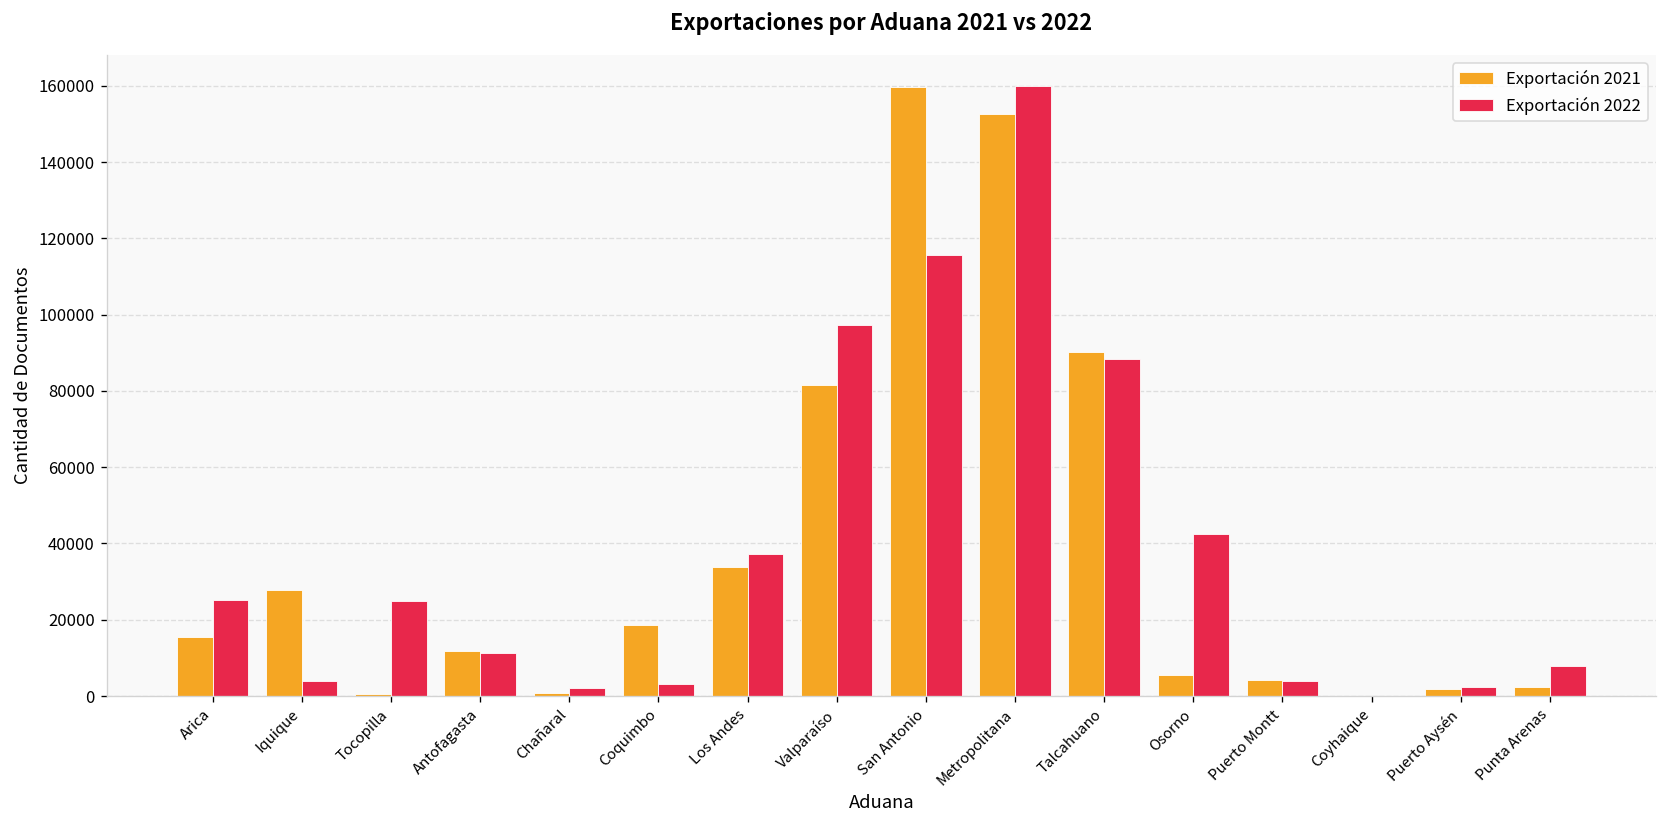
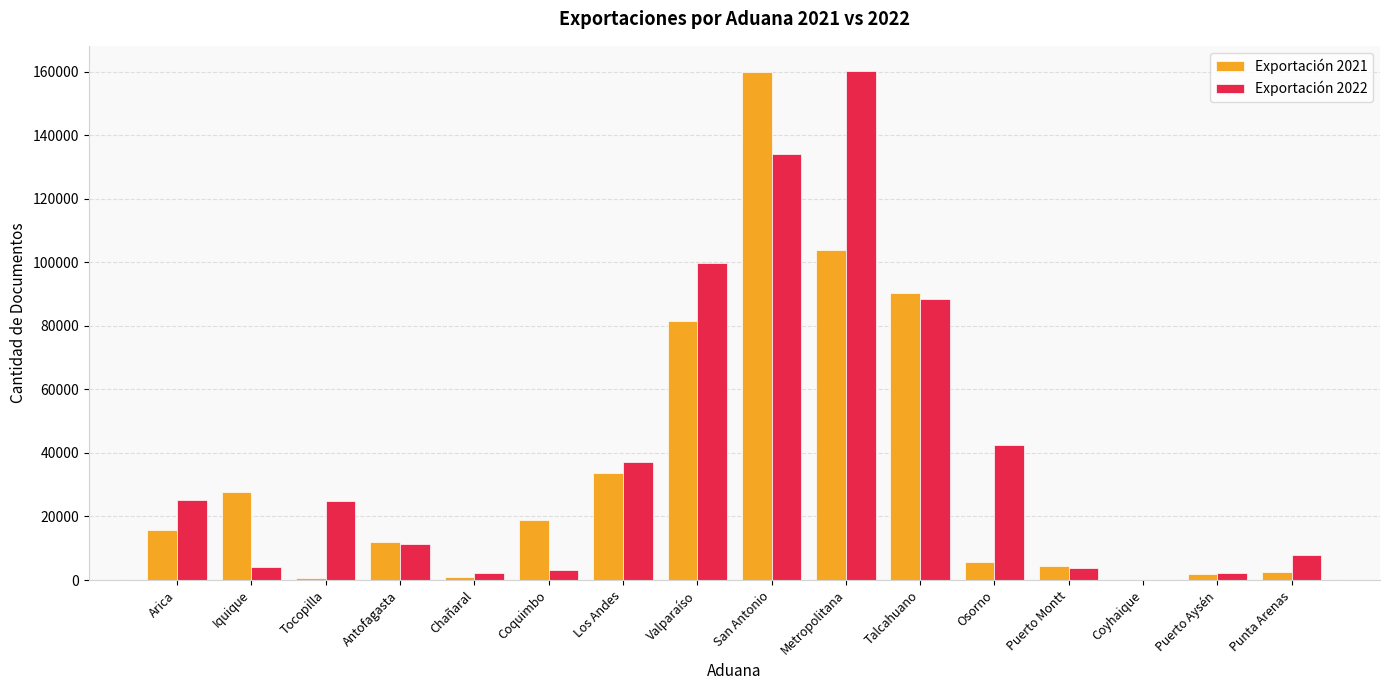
Exportación 2022, Valparaíso: 97000 -> 100000
Exportación 2022, San Antonio: 116000 -> 134000
Exportación 2021, Metropolitana: 153000 -> 104000
